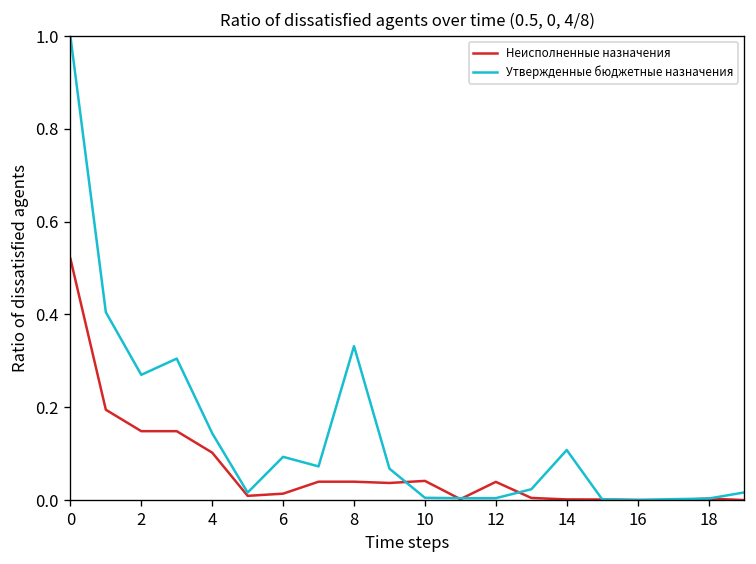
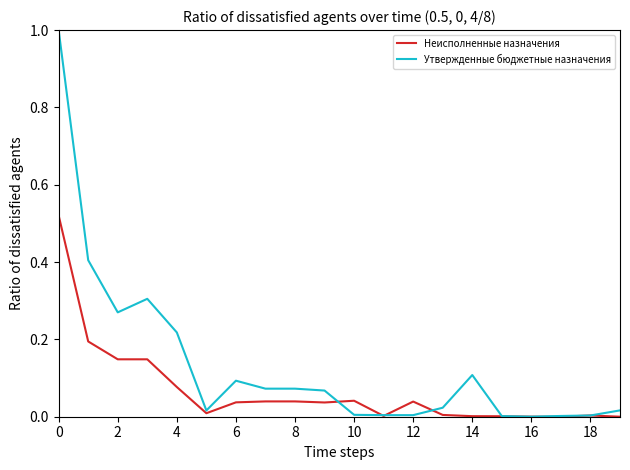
Неисполненные назначения, 4: 0.10 -> 0.08
Утвержденные бюджетные назначения, 4: 0.14 -> 0.22
Неисполненные назначения, 6: 0.01 -> 0.04
Утвержденные бюджетные назначения, 8: 0.33 -> 0.07
